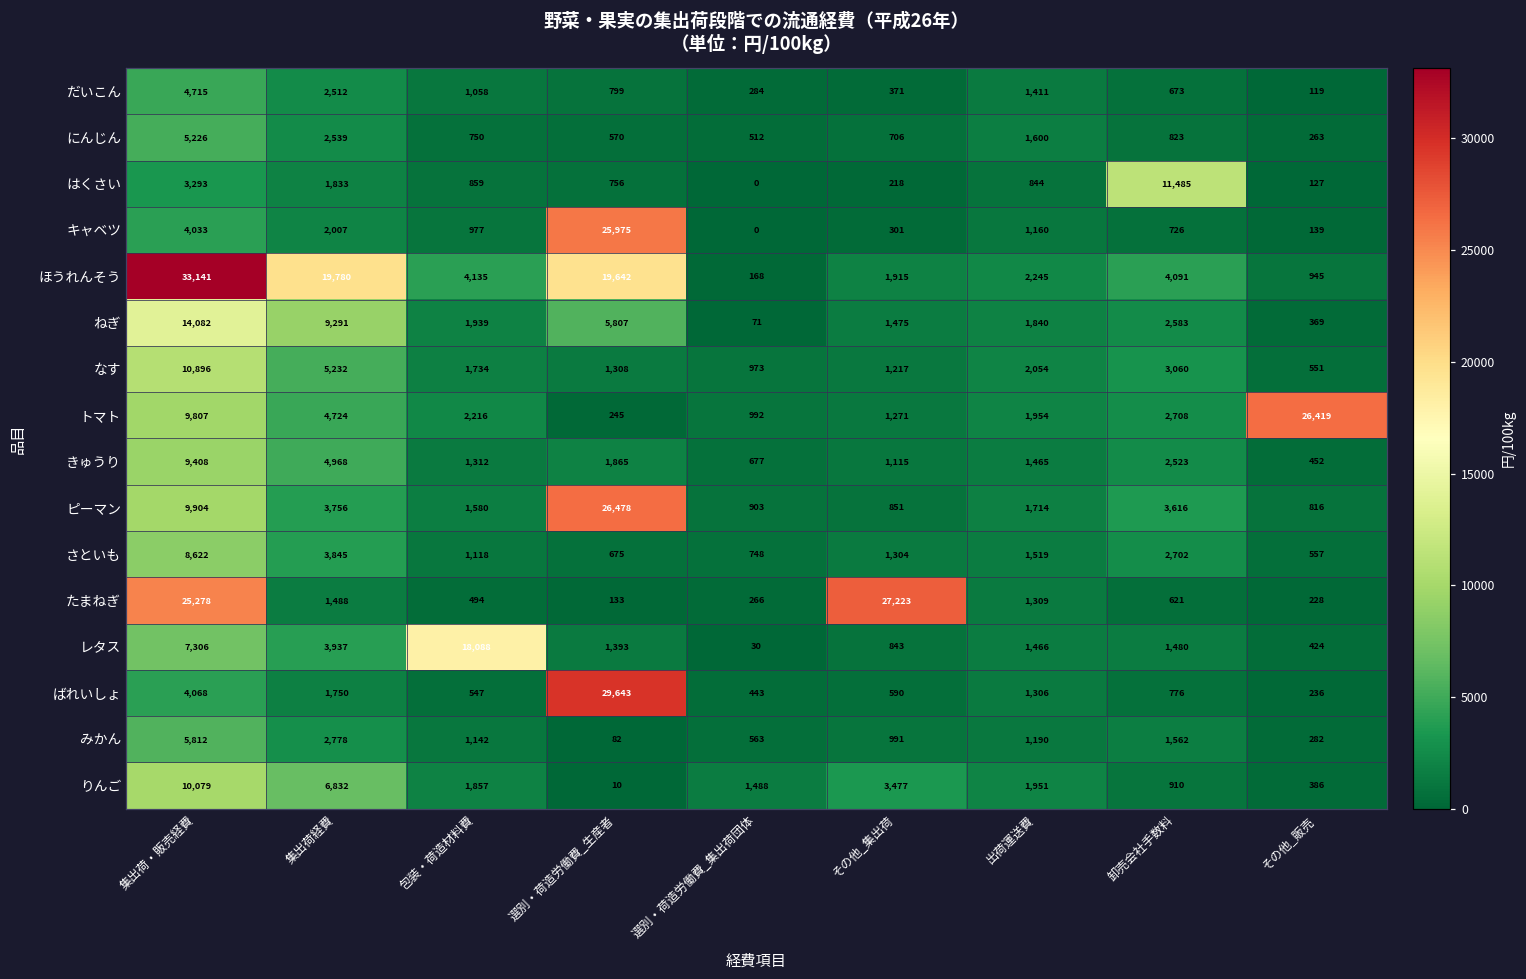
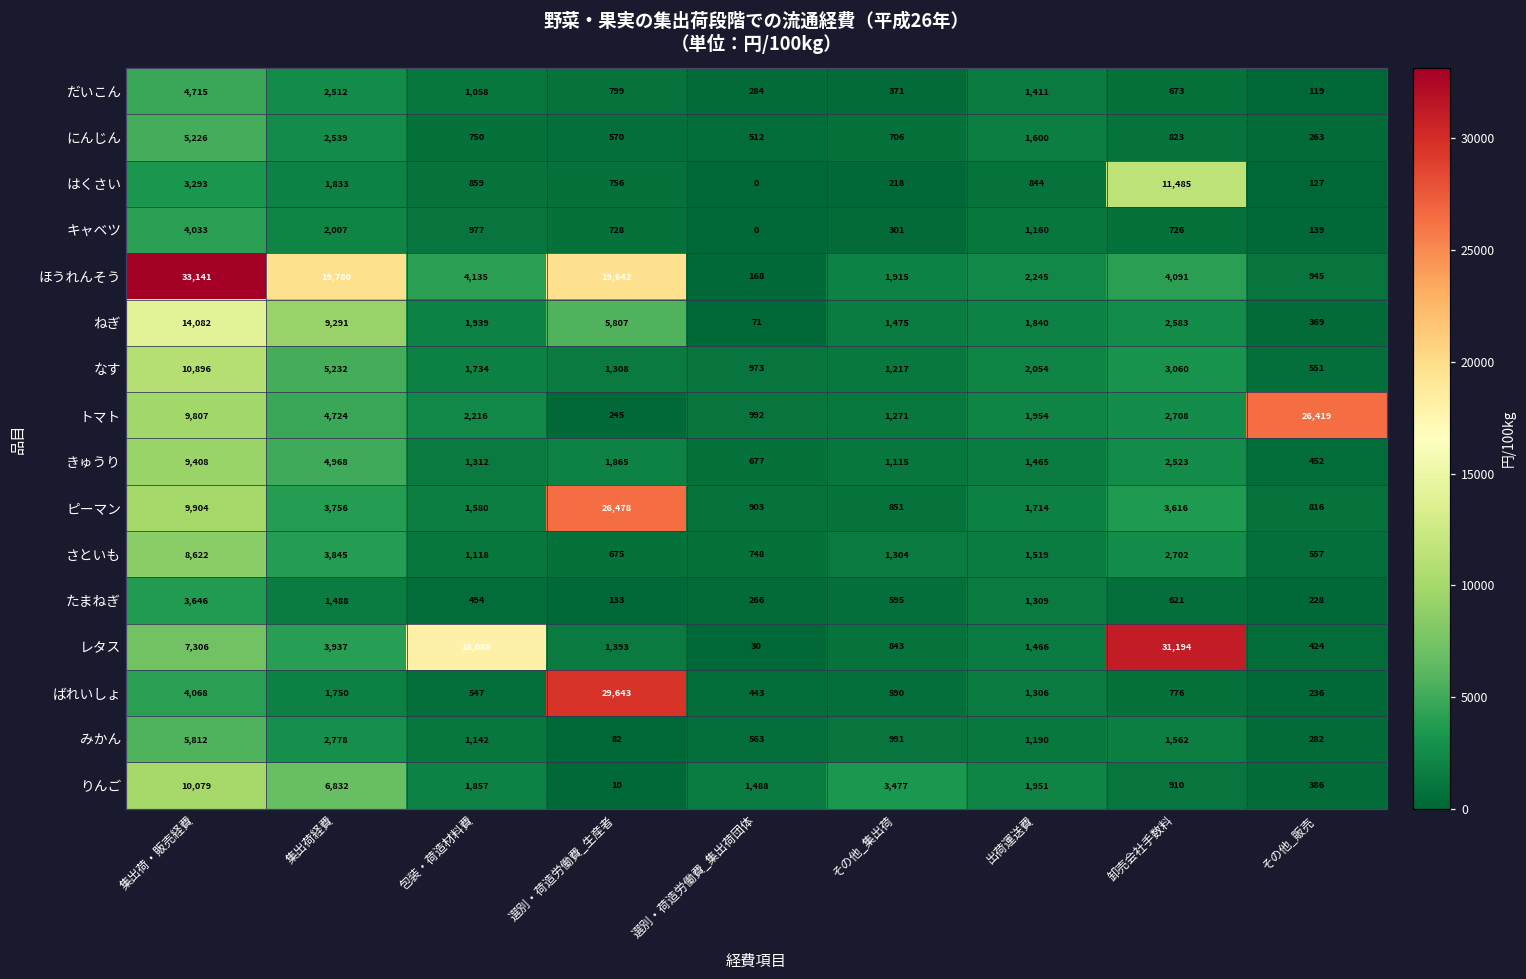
キャベツ, 選別・荷造労働費_生産者: 25,975 -> 728
たまねぎ, 集出荷・販売経費: 25,278 -> 3,646
たまねぎ, その他_集出荷: 27,223 -> 595
レタス, 卸売会社手数料: 1,480 -> 31,194
